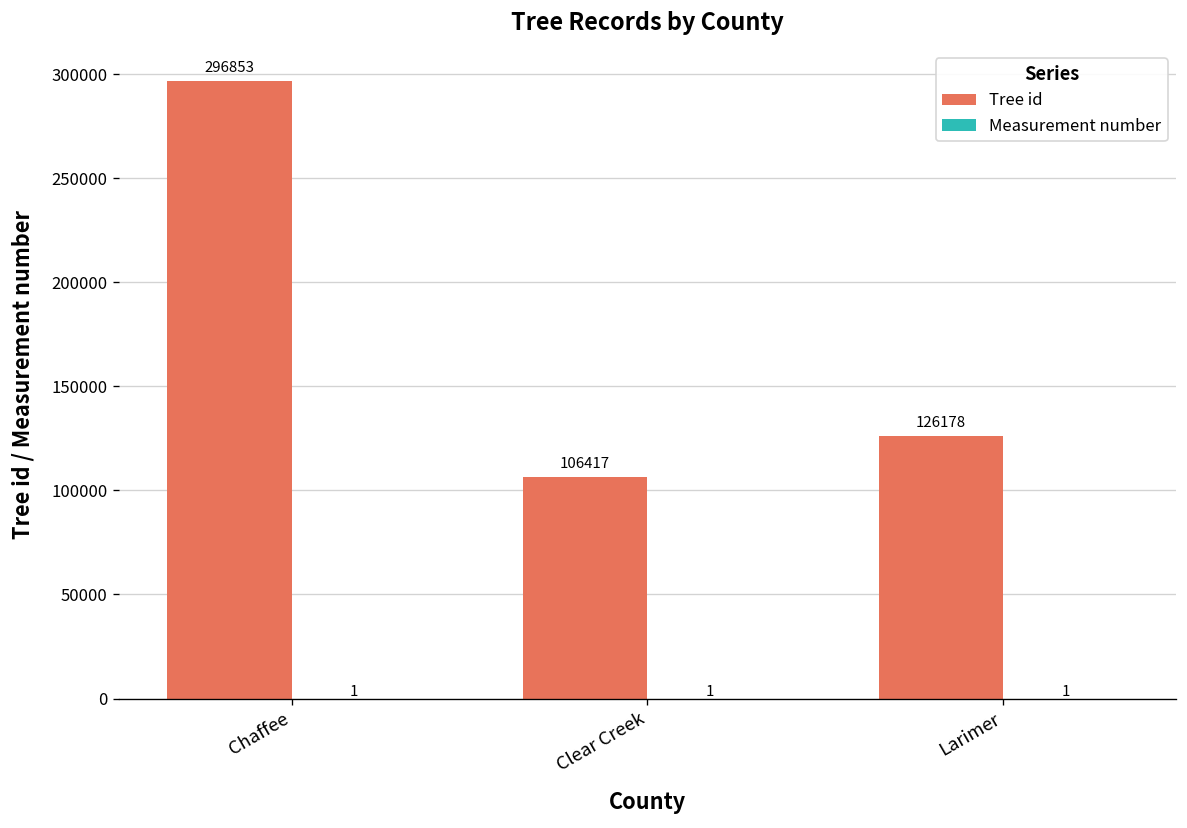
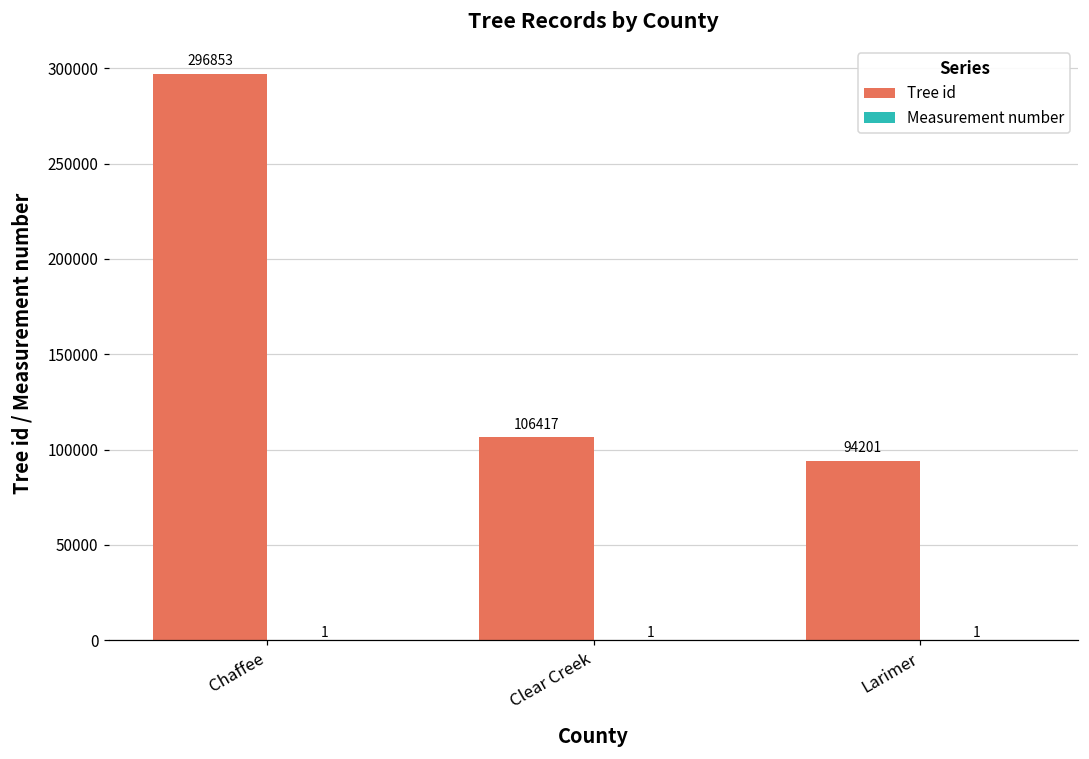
Tree id, Larimer: 126178 -> 94201
